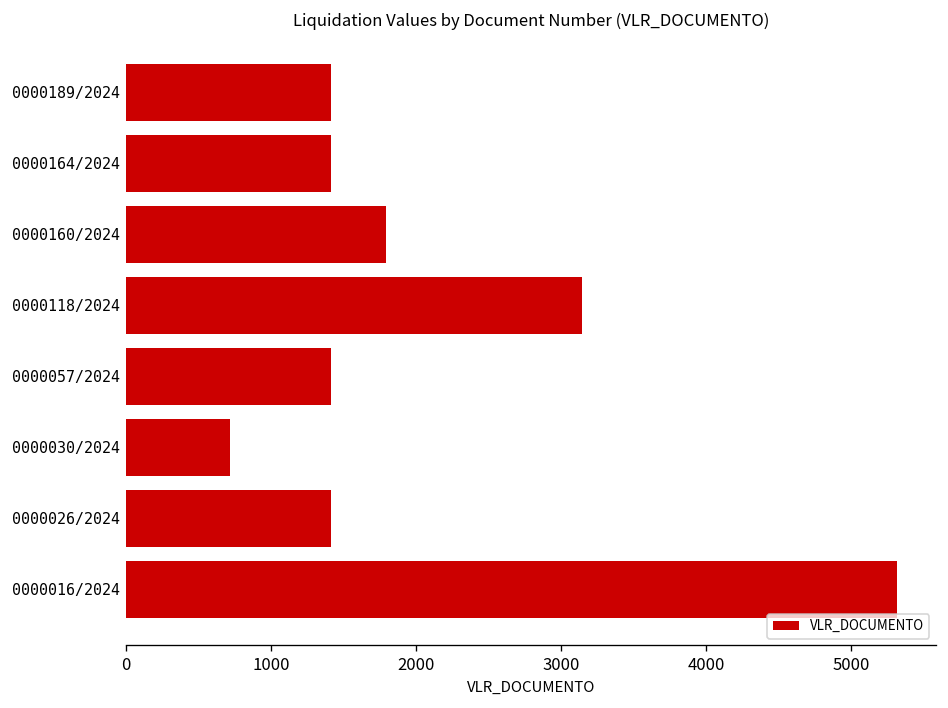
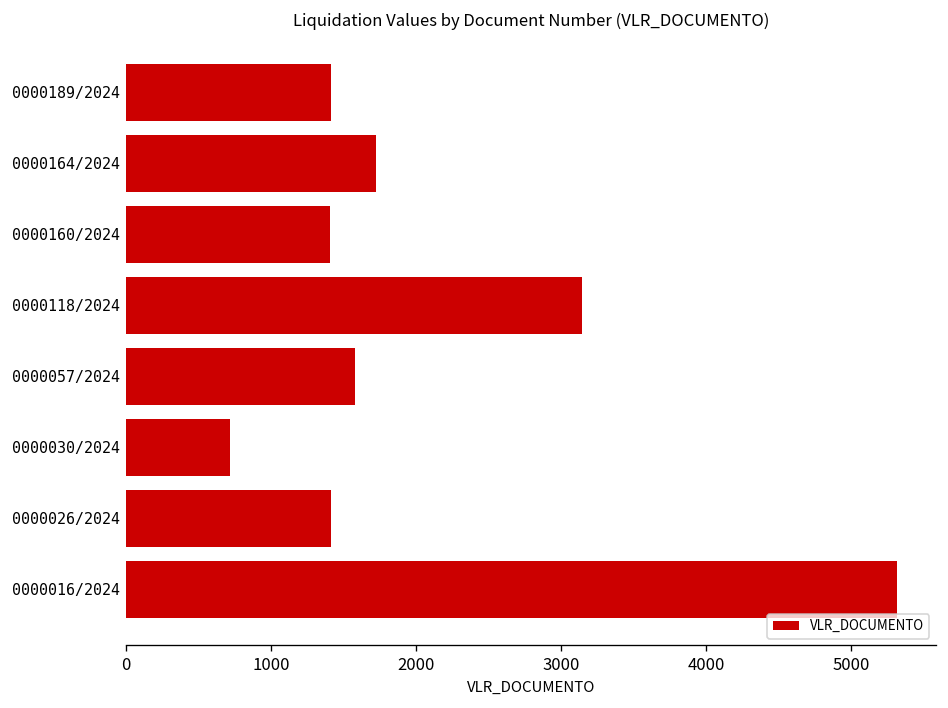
0000164/2024: 1410 -> 1720
0000160/2024: 1800 -> 1400
0000057/2024: 1410 -> 1580
